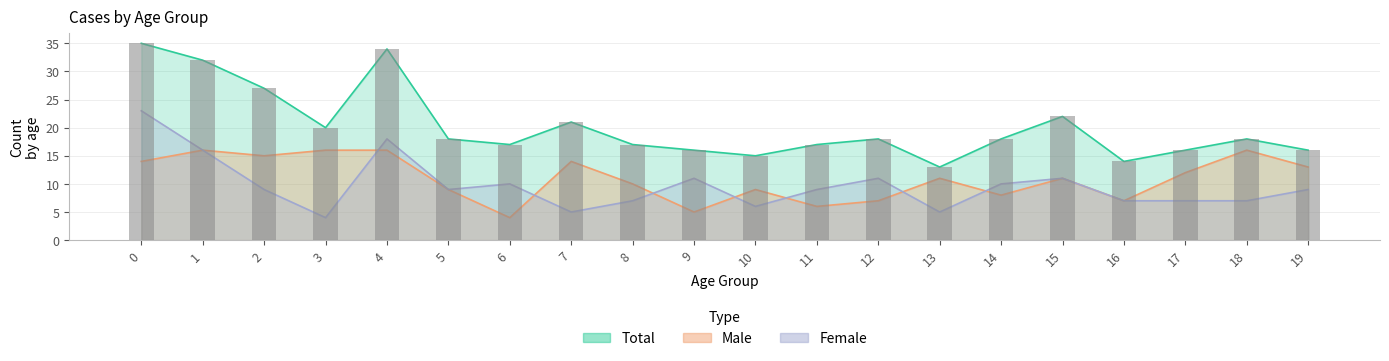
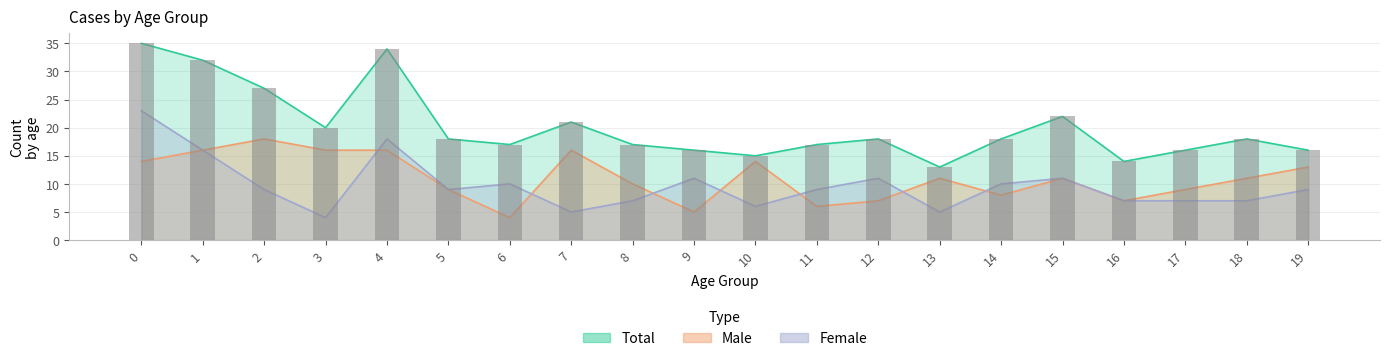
Male, 2: 15 -> 18
Male, 7: 14 -> 16
Male, 10: 9 -> 14
Male, 17: 12 -> 9
Male, 18: 16 -> 11
